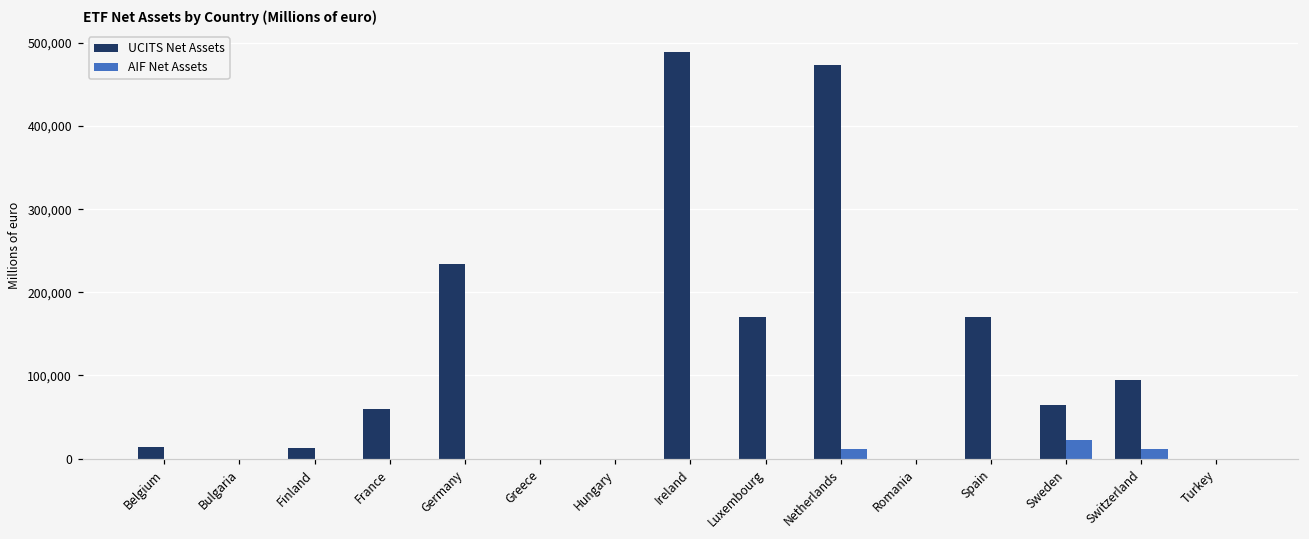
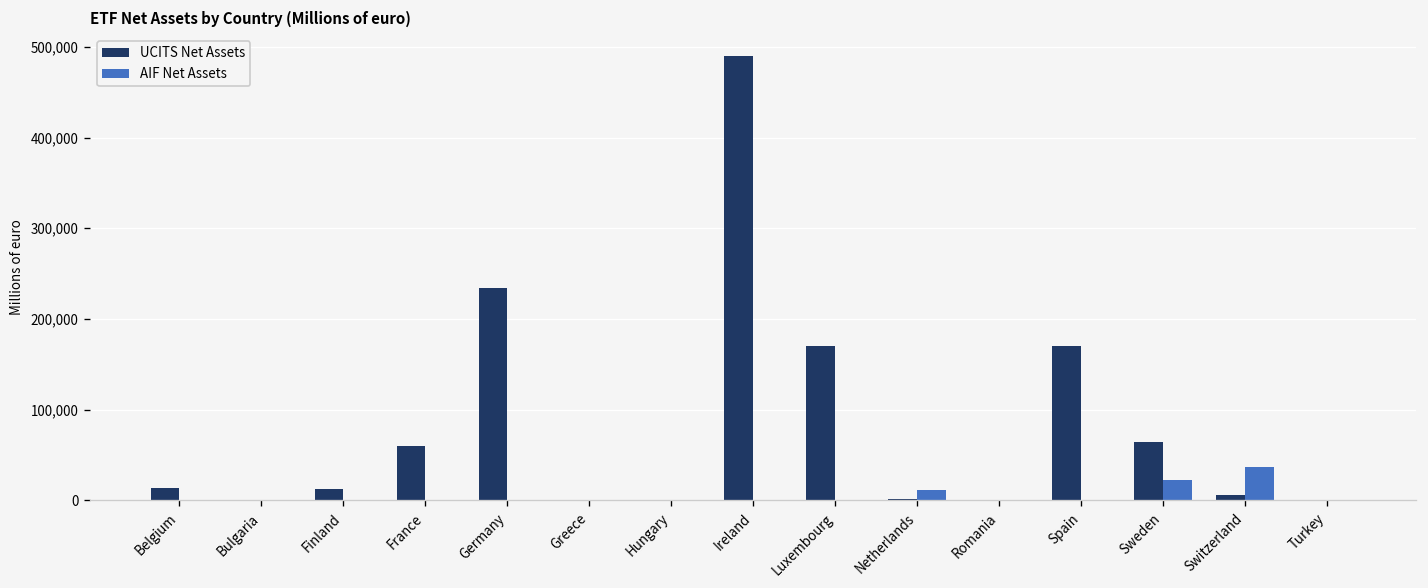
UCITS Net Assets, Netherlands: 470,000 -> 0
UCITS Net Assets, Switzerland: 90,000 -> 10,000
AIF Net Assets, Switzerland: 10,000 -> 40,000
